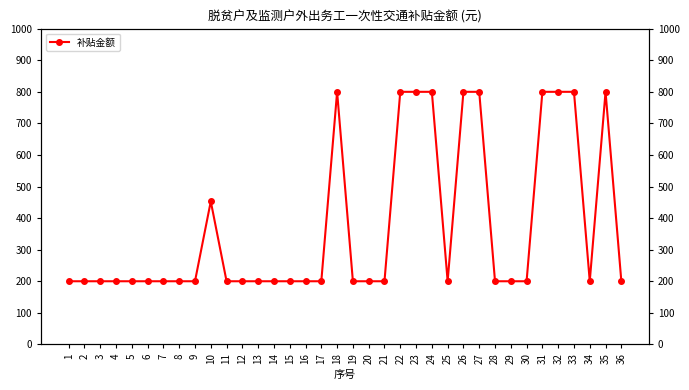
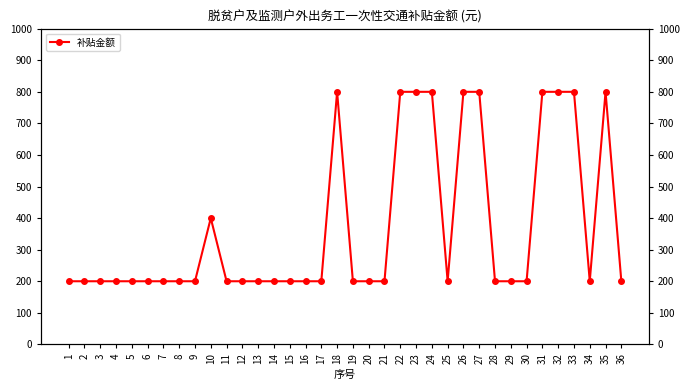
10: 450 -> 400
